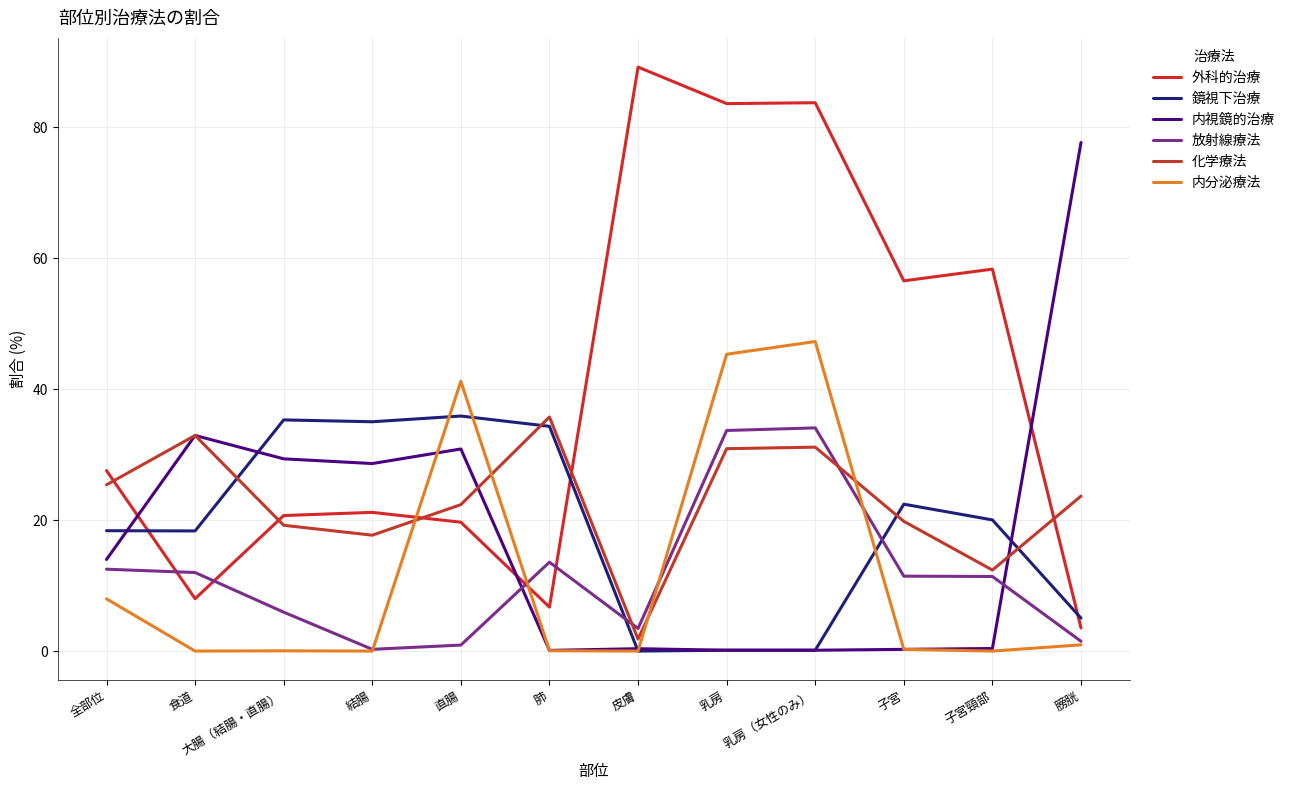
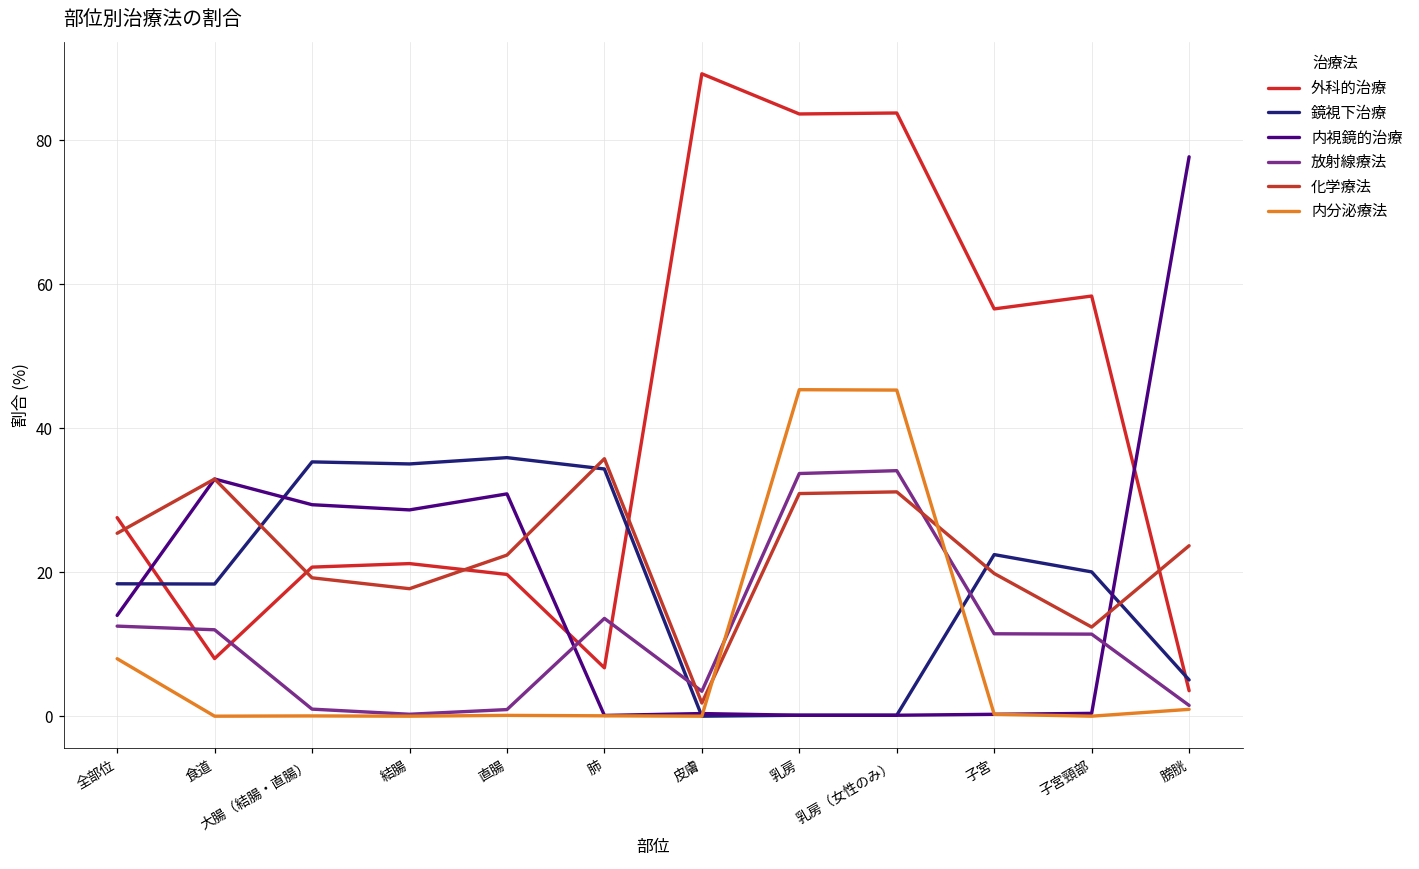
放射線療法, 大腸（結腸・直腸）: 6 -> 1
内分泌療法, 直腸: 41 -> 0
内分泌療法, 乳房（女性のみ）: 47 -> 45
